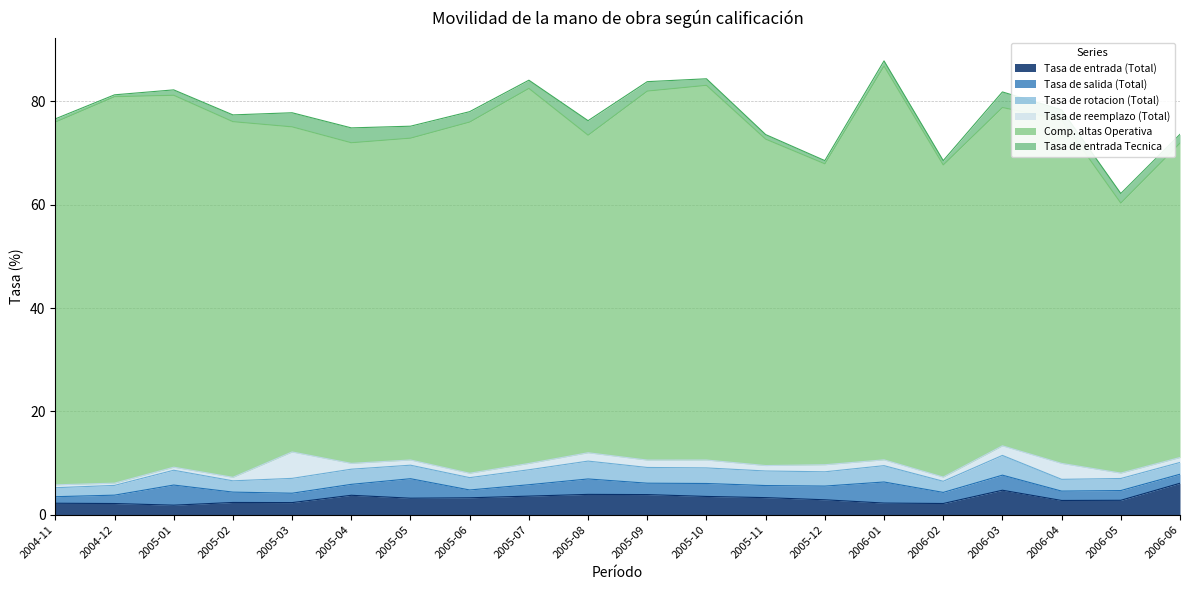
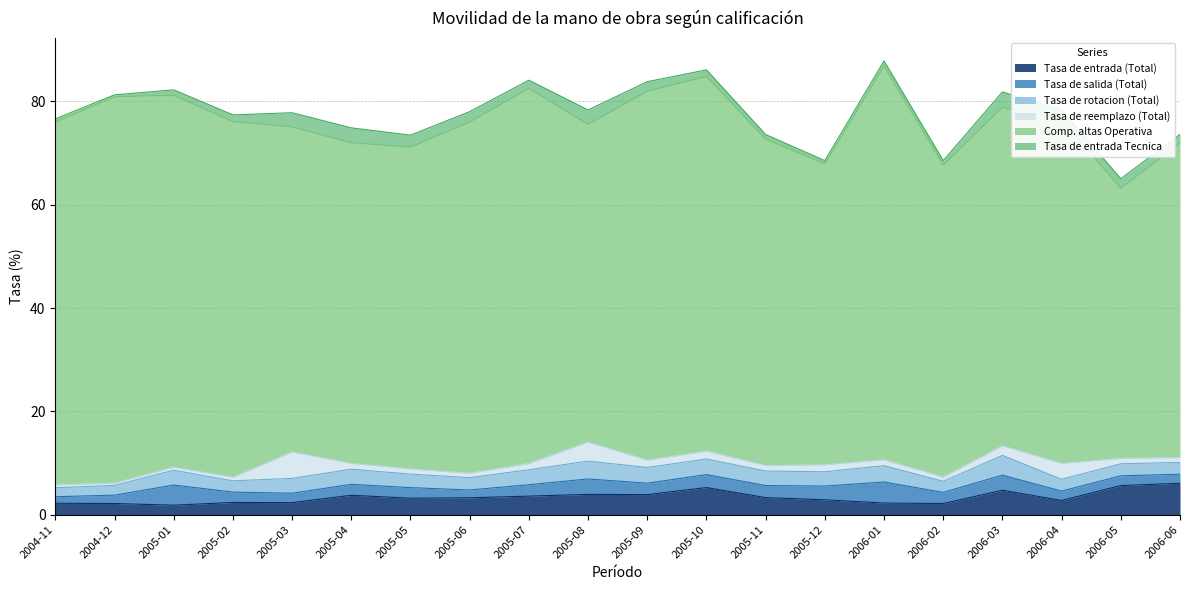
Tasa de salida (Total), 2005-05: 4 -> 2
Tasa de reemplazo (Total), 2005-08: 2 -> 4
Tasa de entrada (Total), 2005-10: 4 -> 5
Tasa de entrada (Total), 2006-05: 3 -> 6
